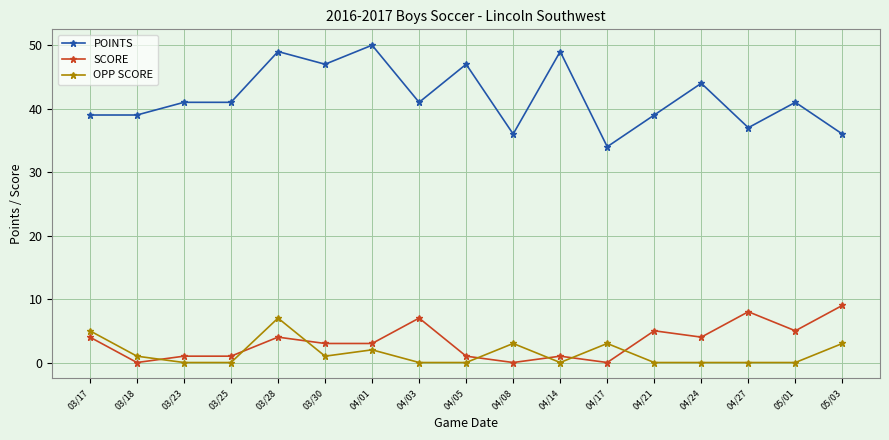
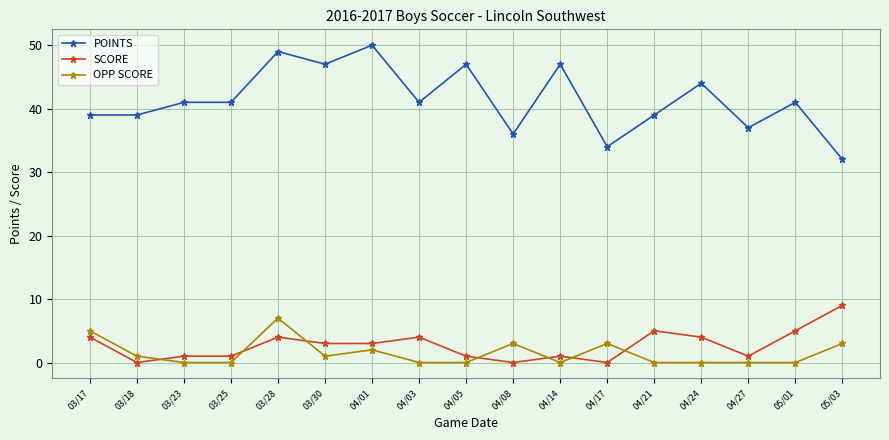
SCORE, 04/03: 7 -> 4
POINTS, 04/14: 49 -> 47
SCORE, 04/27: 8 -> 1
POINTS, 05/03: 36 -> 32
